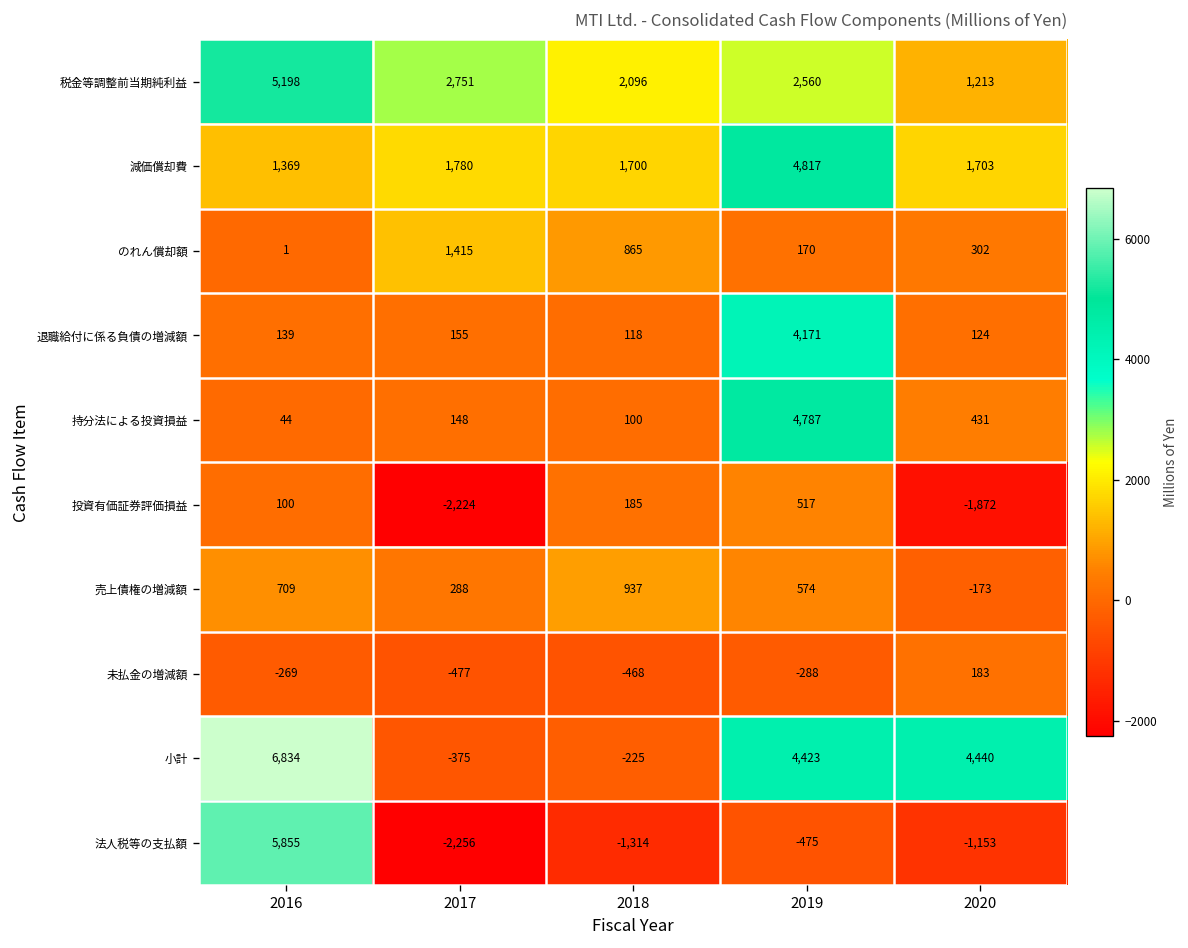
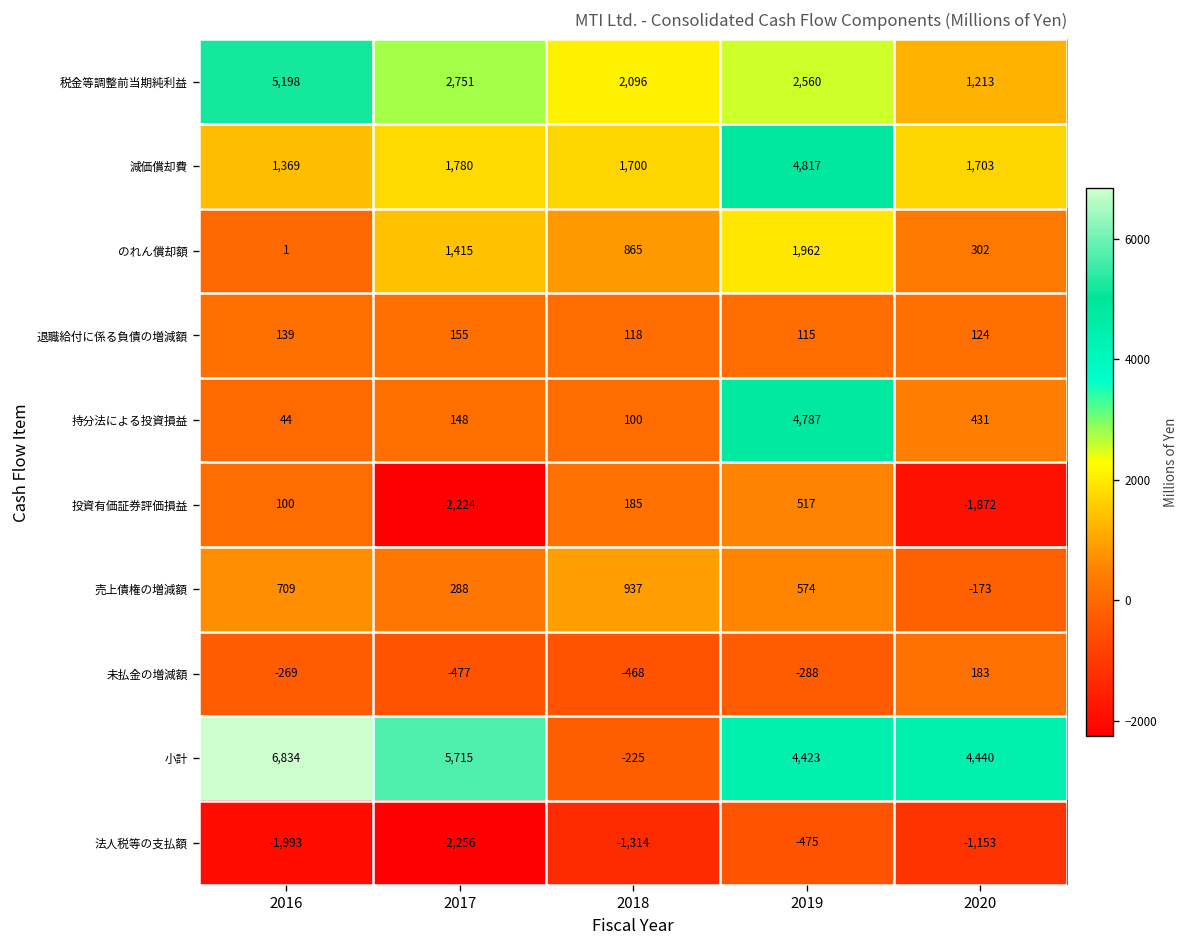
のれん償却額, 2019: 170 -> 1,962
退職給付に係る負債の増減額, 2019: 4,171 -> 115
小計, 2017: -375 -> 5,715
法人税等の支払額, 2016: 5,855 -> -1,993
